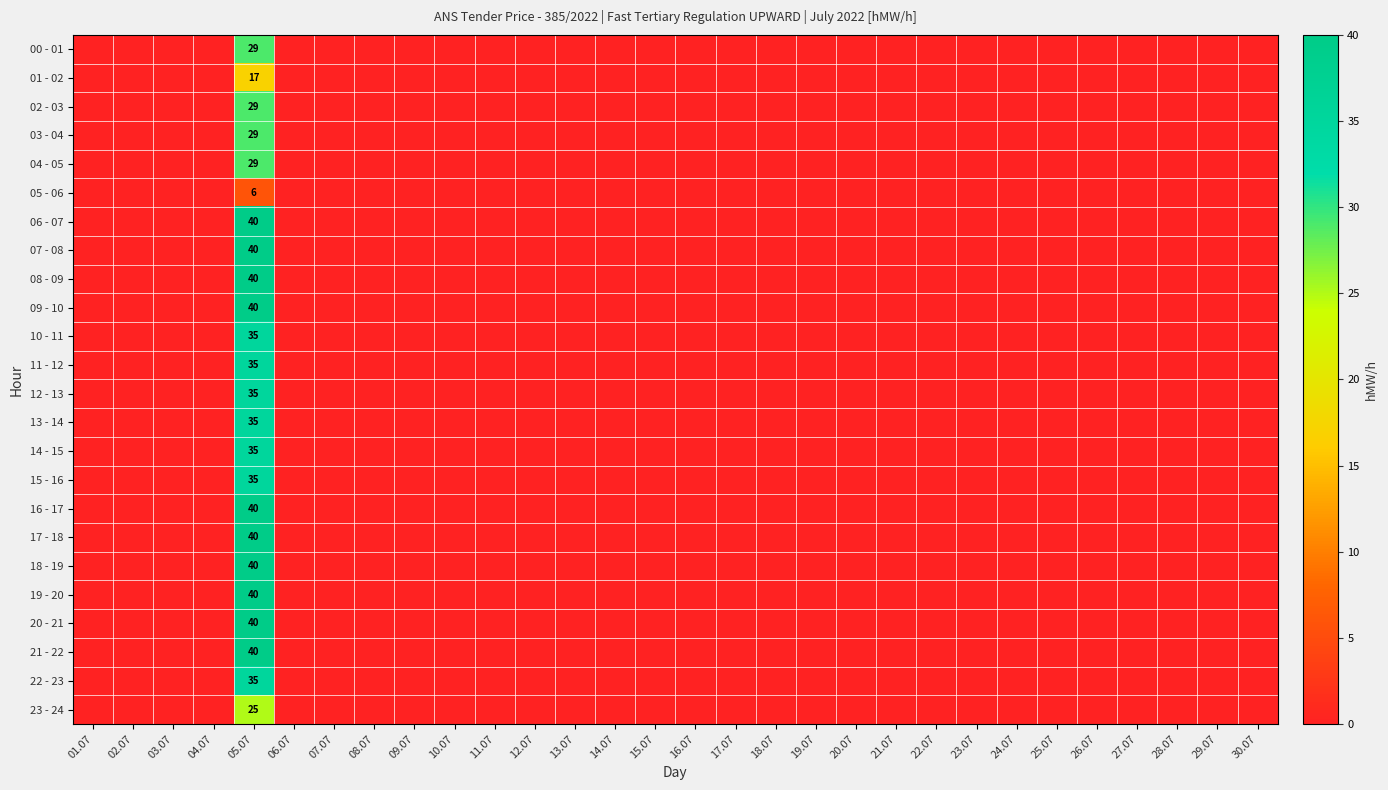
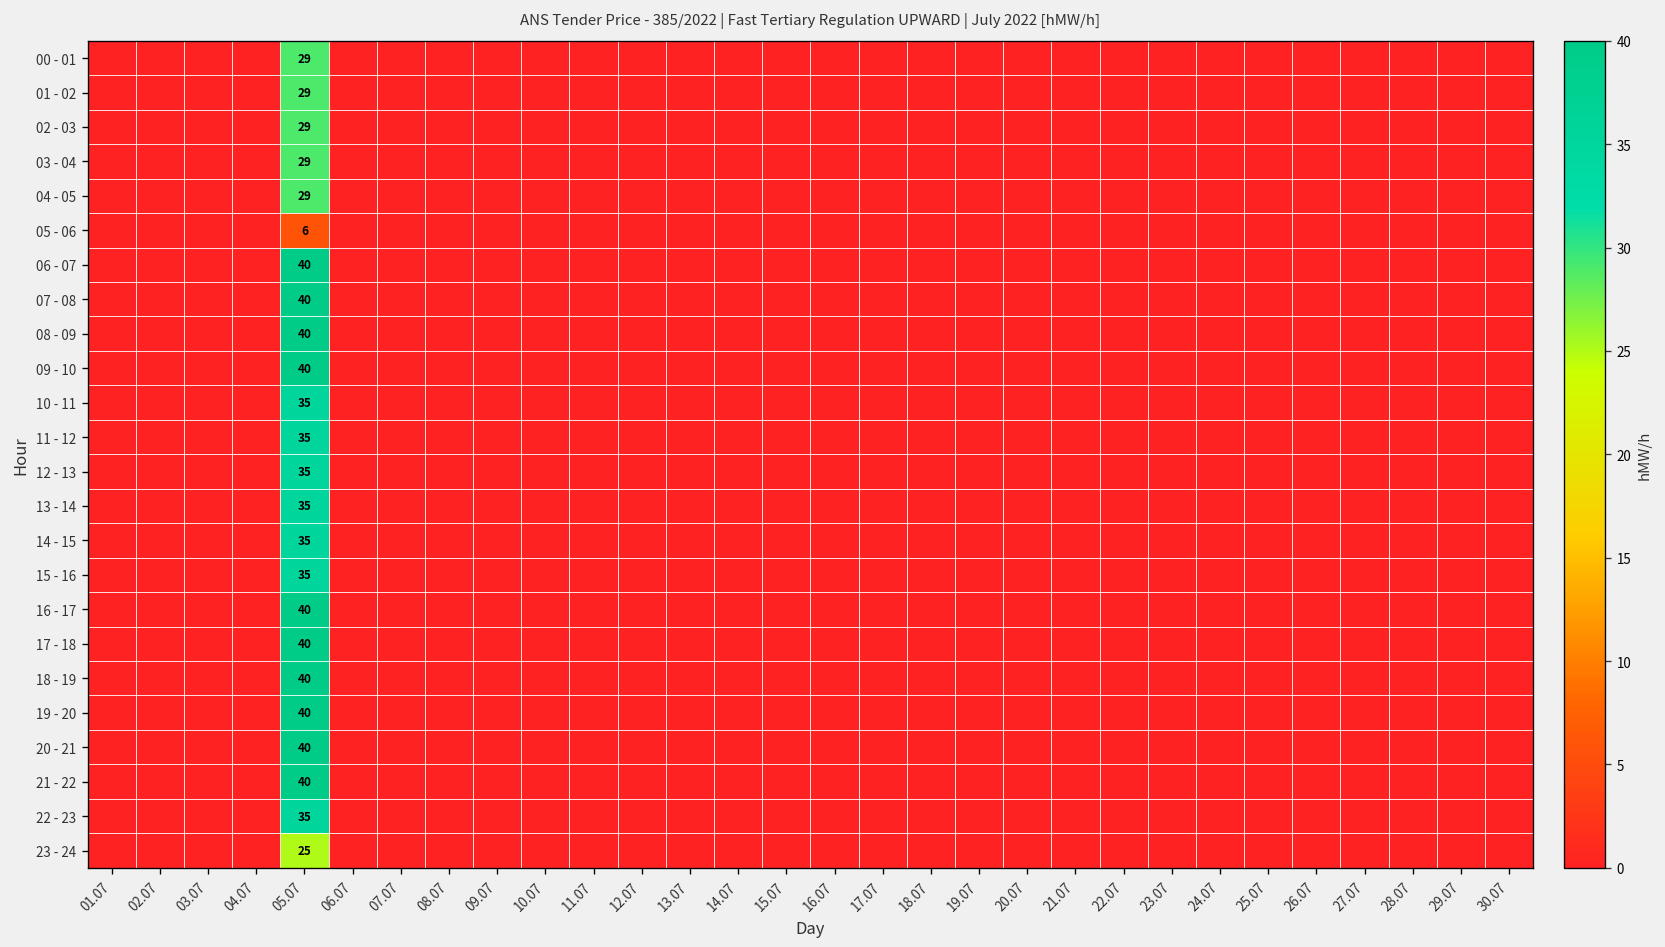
01 - 02, 05.07: 17 -> 29
